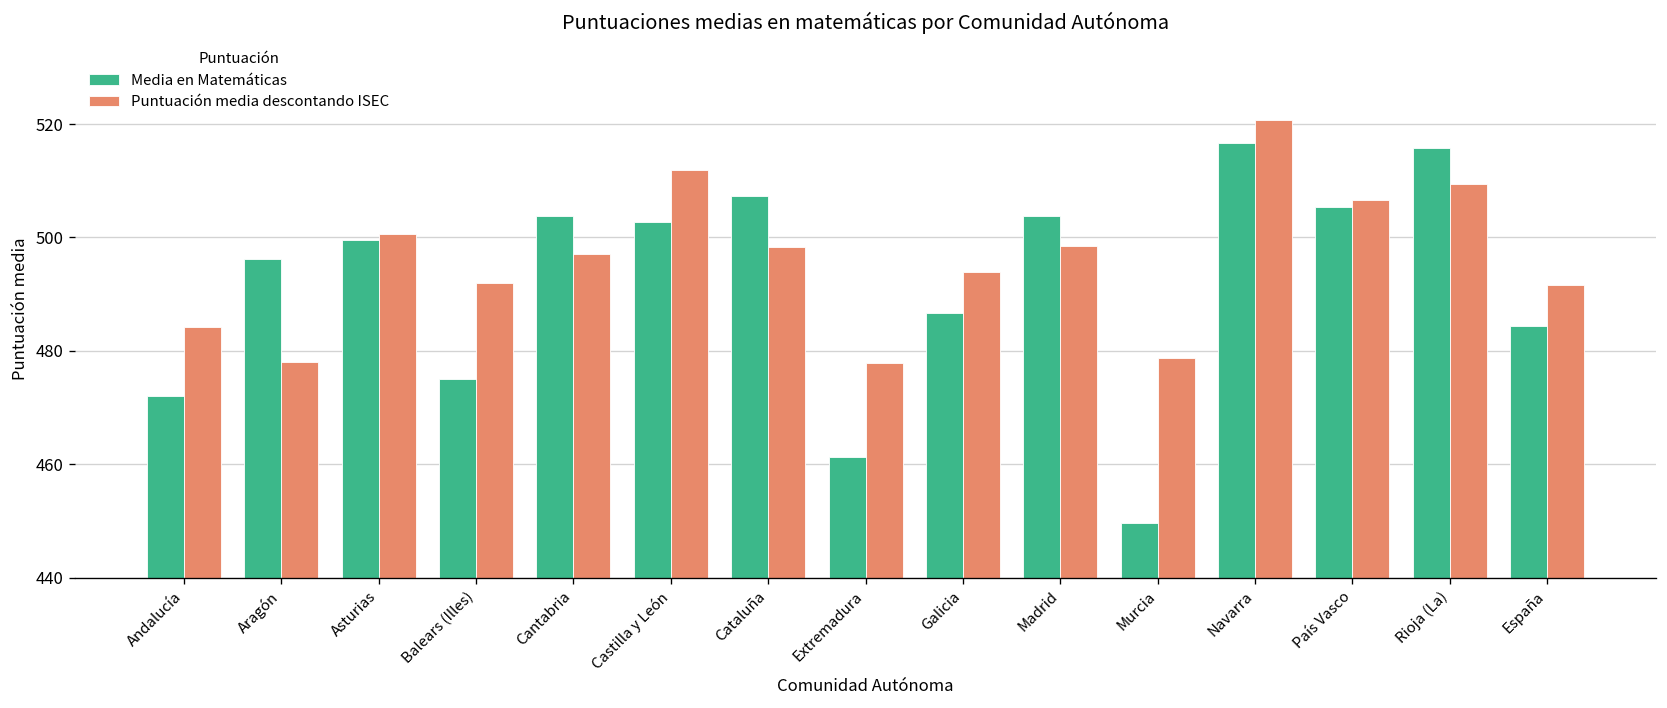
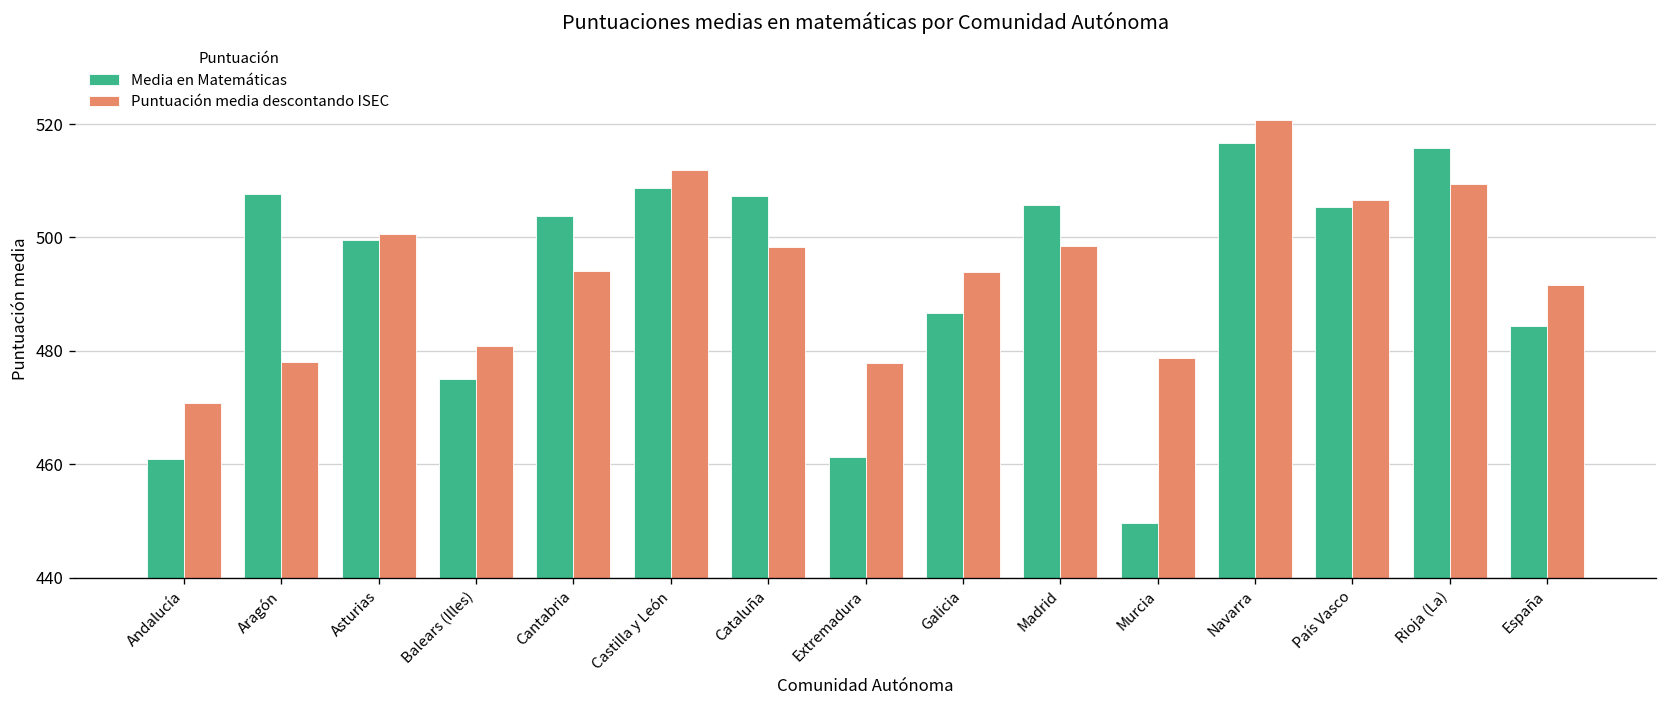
Media en Matemáticas, Andalucía: 472 -> 461
Puntuación media descontando ISEC, Andalucía: 484 -> 471
Media en Matemáticas, Aragón: 496 -> 508
Puntuación media descontando ISEC, Balears (Illes): 492 -> 481
Puntuación media descontando ISEC, Cantabria: 497 -> 494
Media en Matemáticas, Castilla y León: 503 -> 509
Media en Matemáticas, Madrid: 504 -> 506
